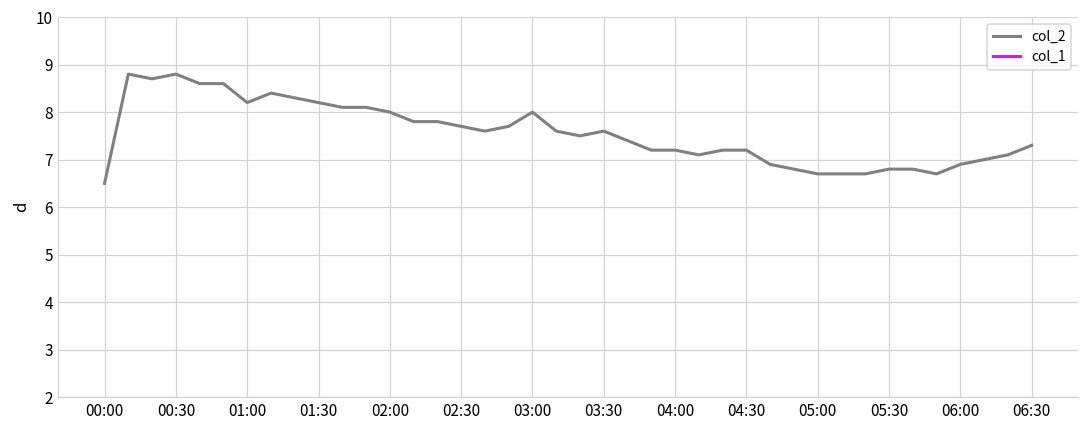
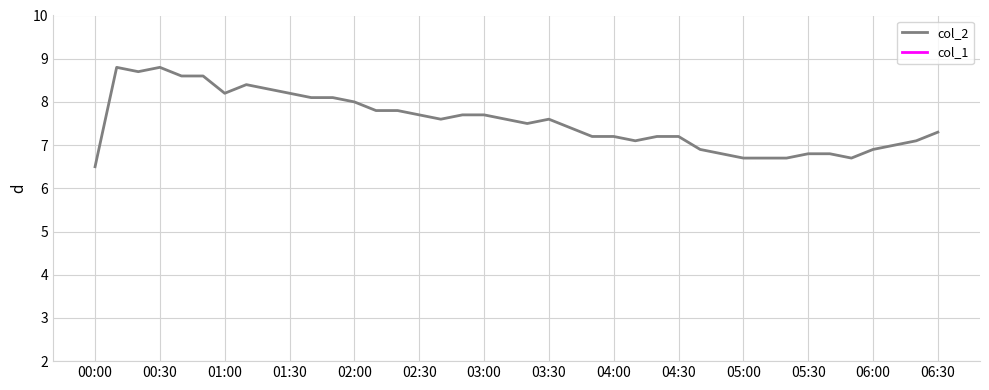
col_2, 03:00: 8.0 -> 7.7
